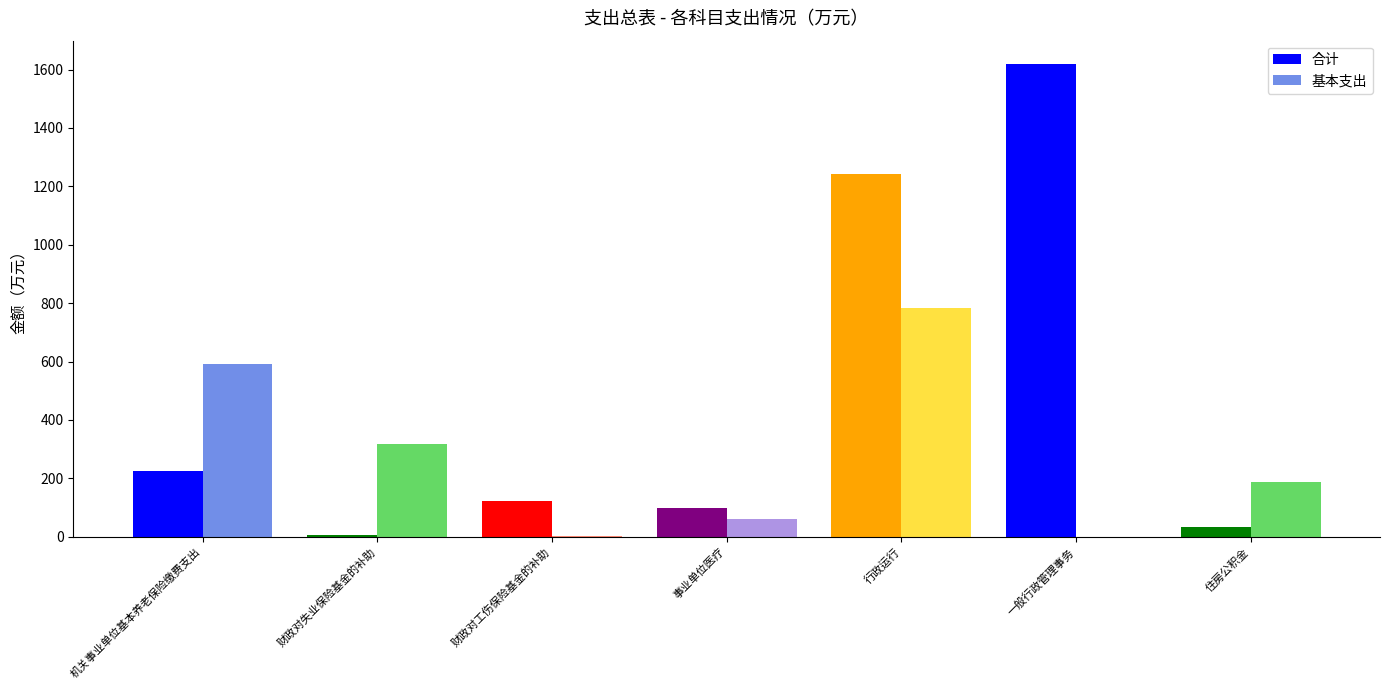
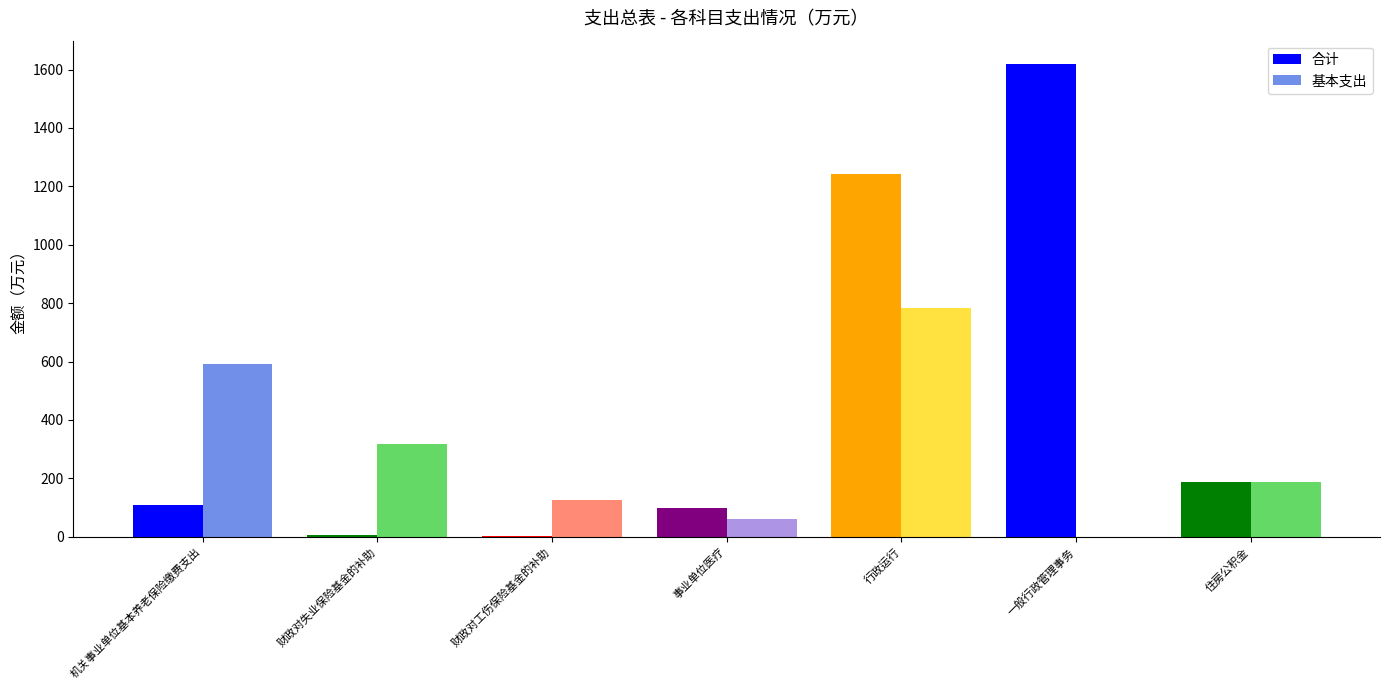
合计, 机关事业单位基本养老保险缴费支出: 220 -> 110
合计, 财政对工伤保险基金的补助: 120 -> 0
基本支出, 财政对工伤保险基金的补助: 0 -> 130
合计, 住房公积金: 30 -> 190
